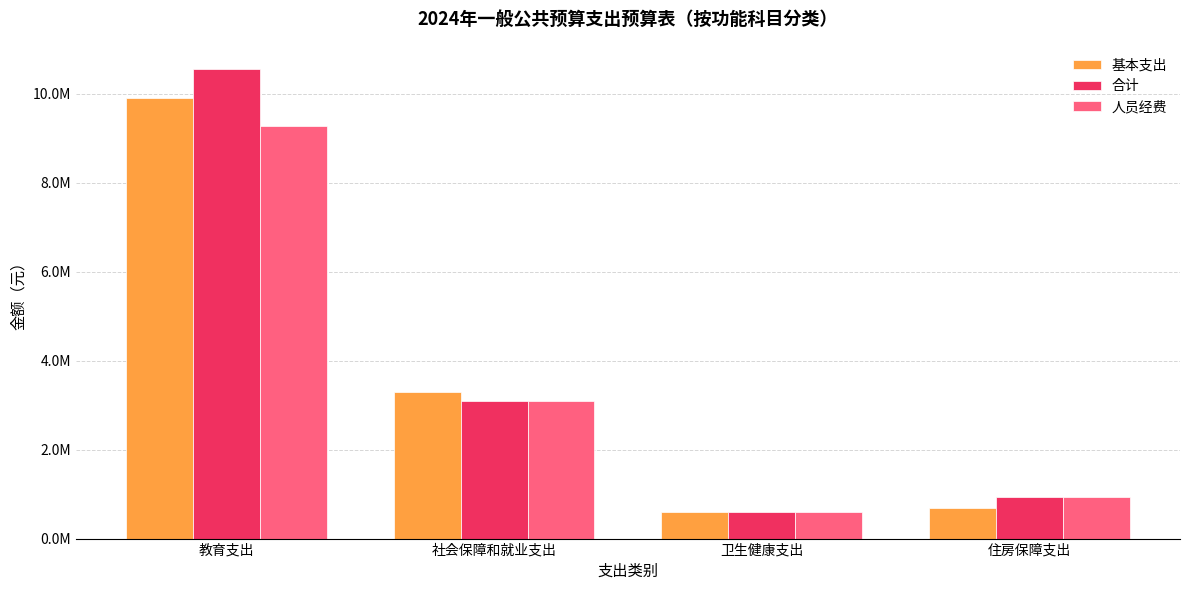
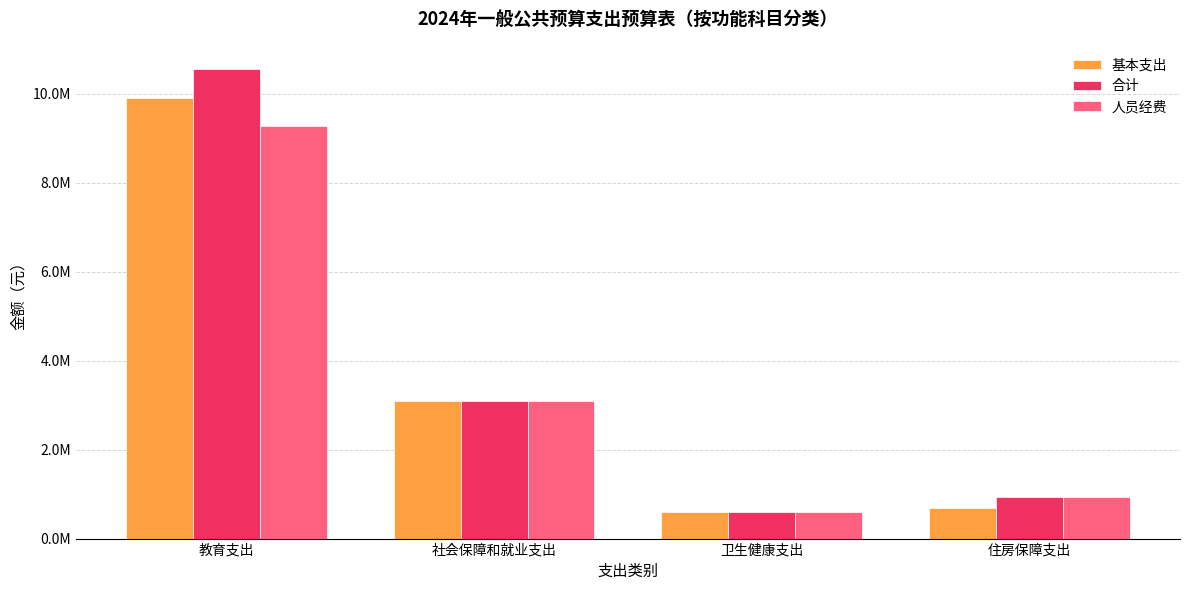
基本支出, 社会保障和就业支出: 3300000 -> 3100000
